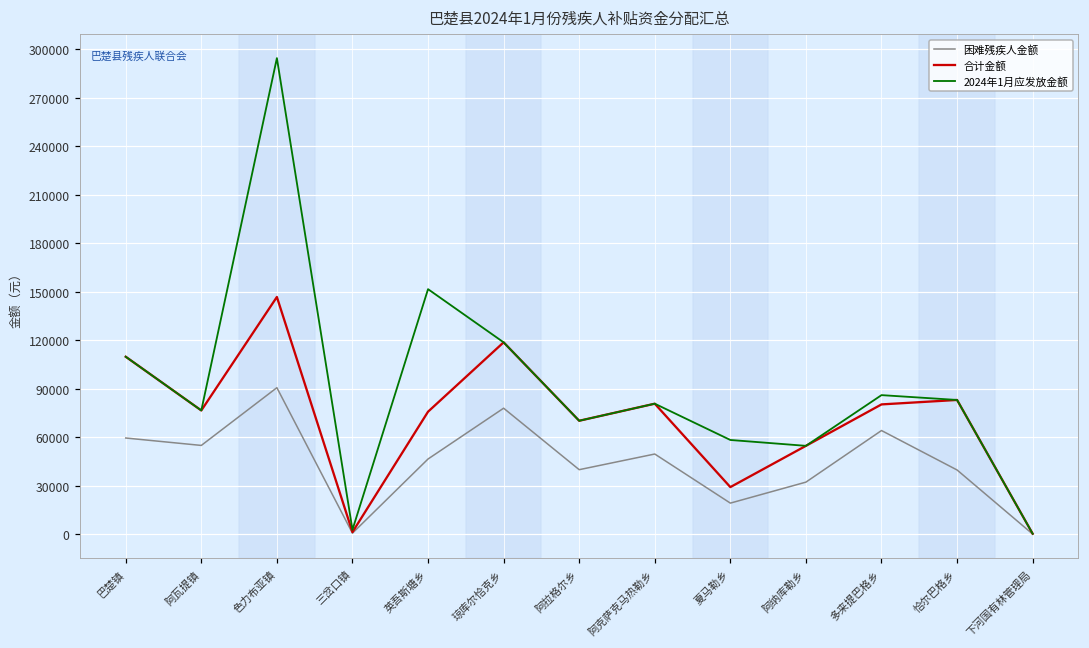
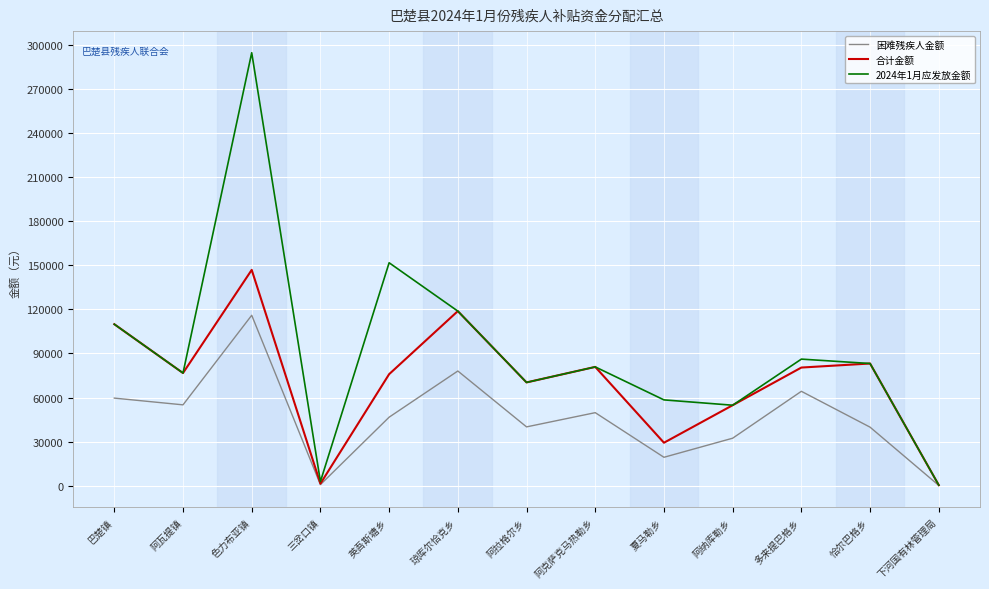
困难残疾人金额, 色力布亚镇: 91000 -> 116000
